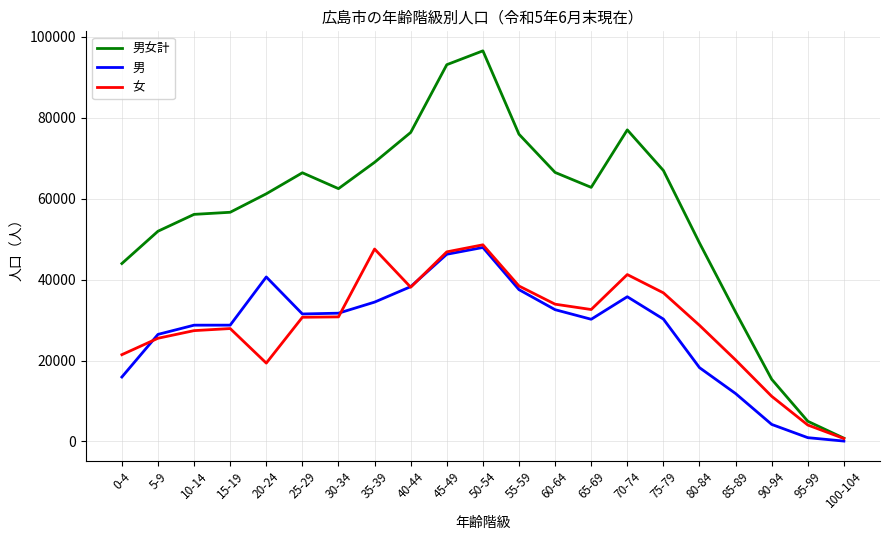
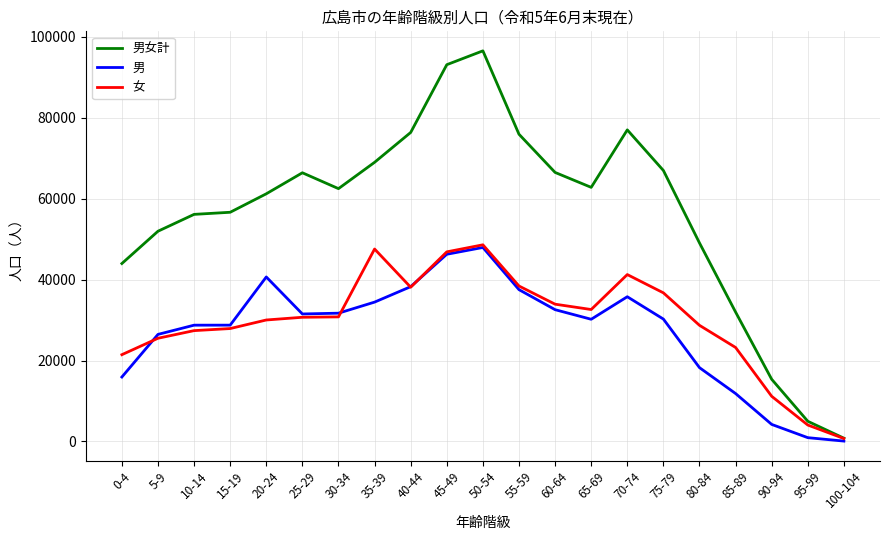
女, 20-24: 19000 -> 30000
女, 85-89: 20000 -> 23000
